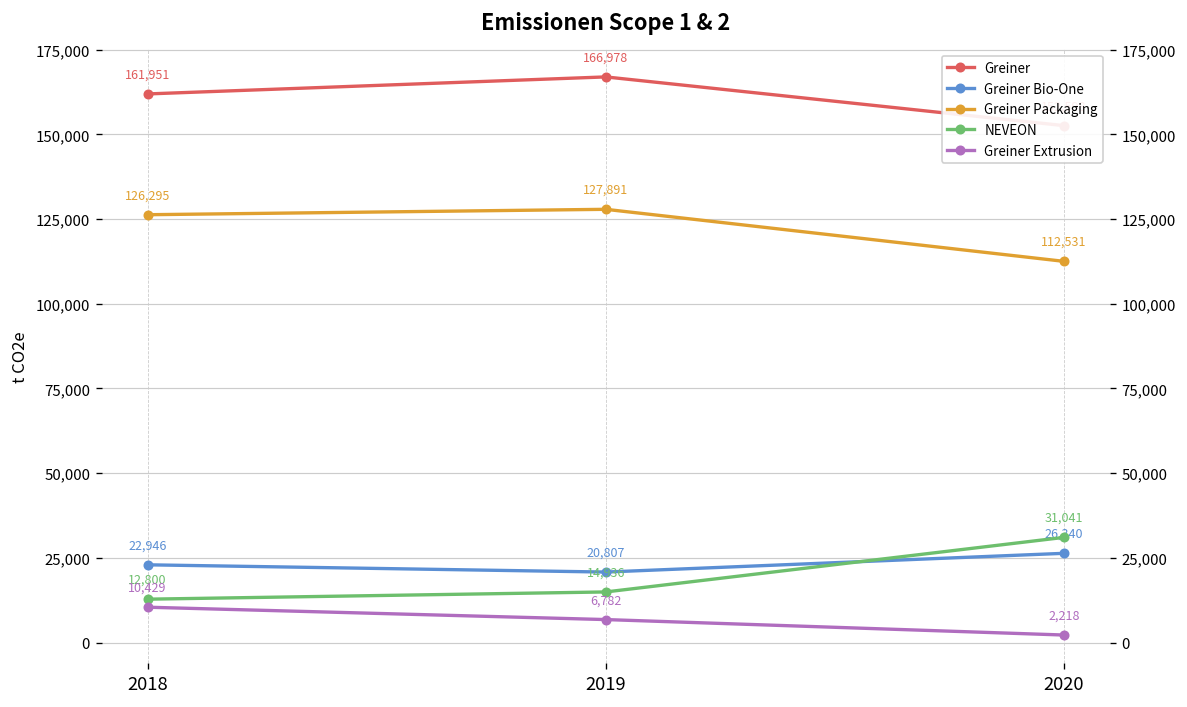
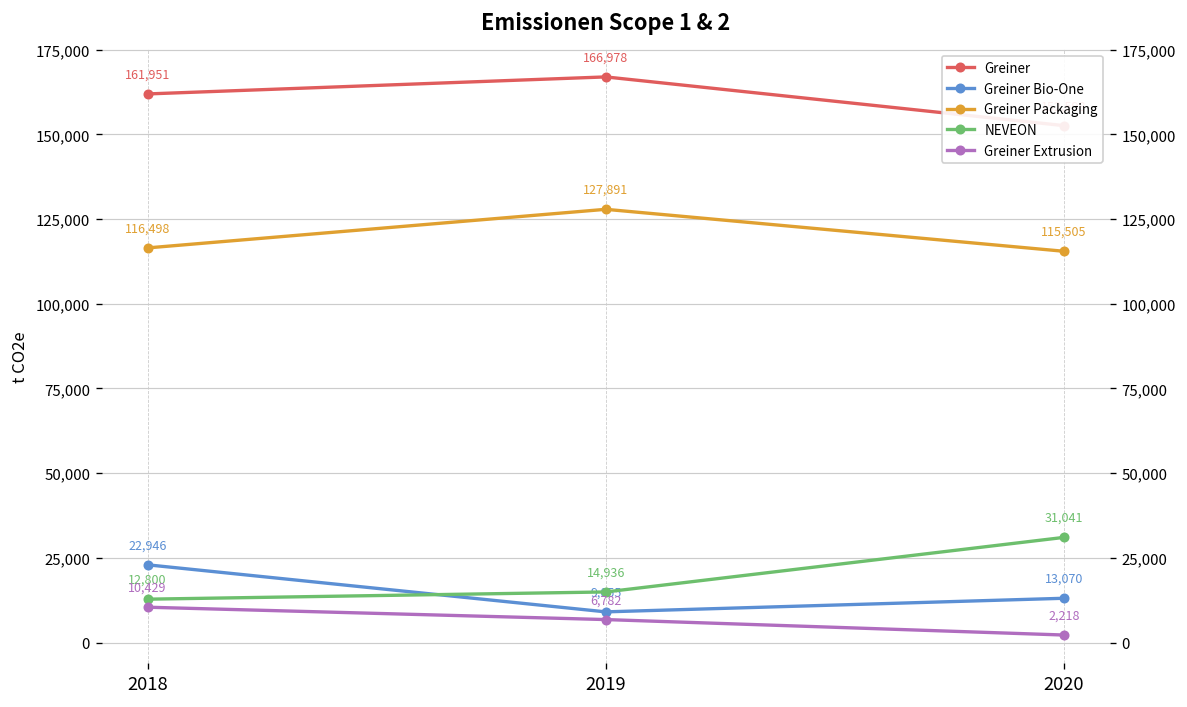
Greiner Packaging, 2018: 126,295 -> 116,498
Greiner Bio-One, 2019: 20,807 -> 9,055
Greiner Bio-One, 2020: 26,340 -> 13,070
Greiner Packaging, 2020: 112,531 -> 115,505
